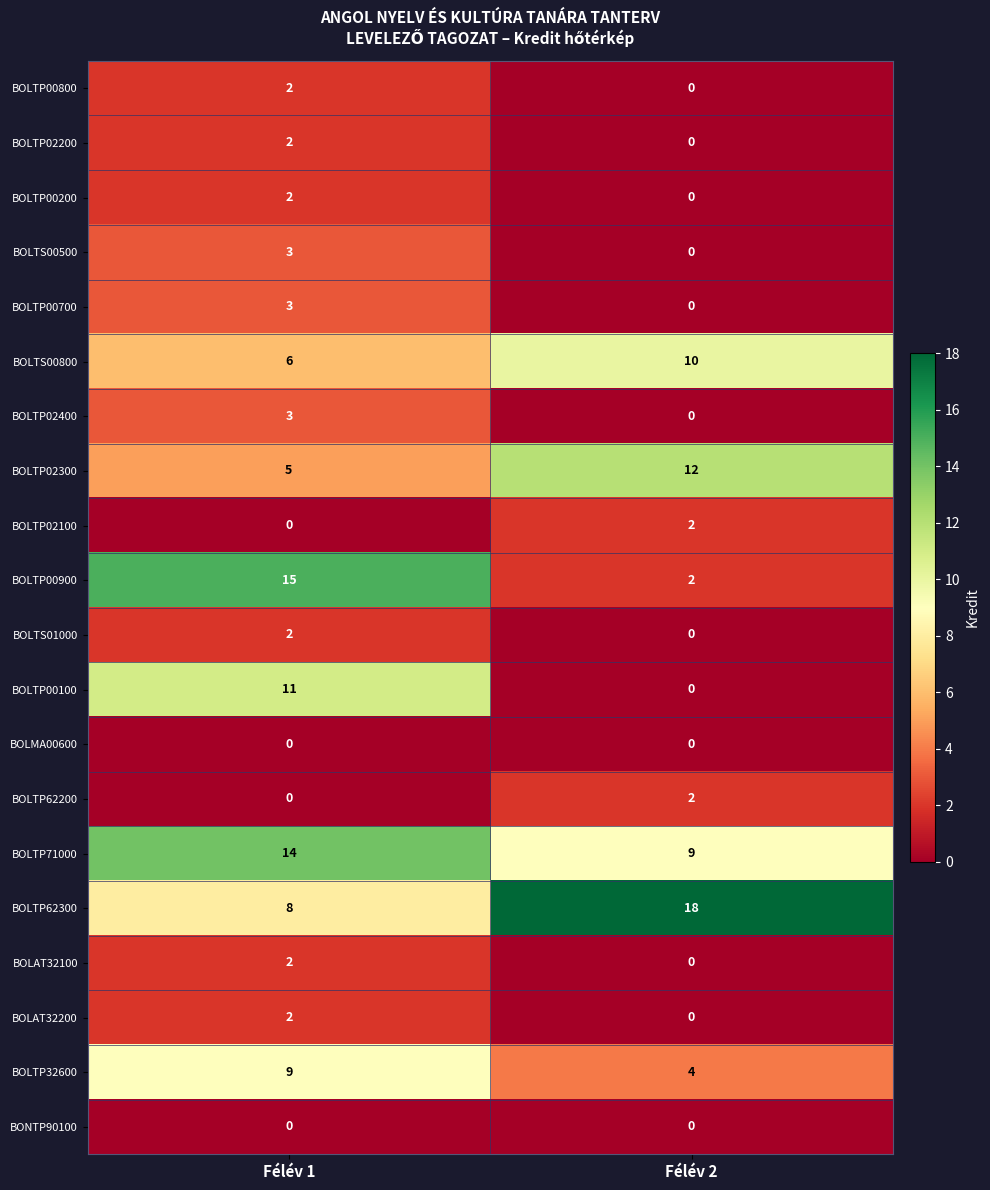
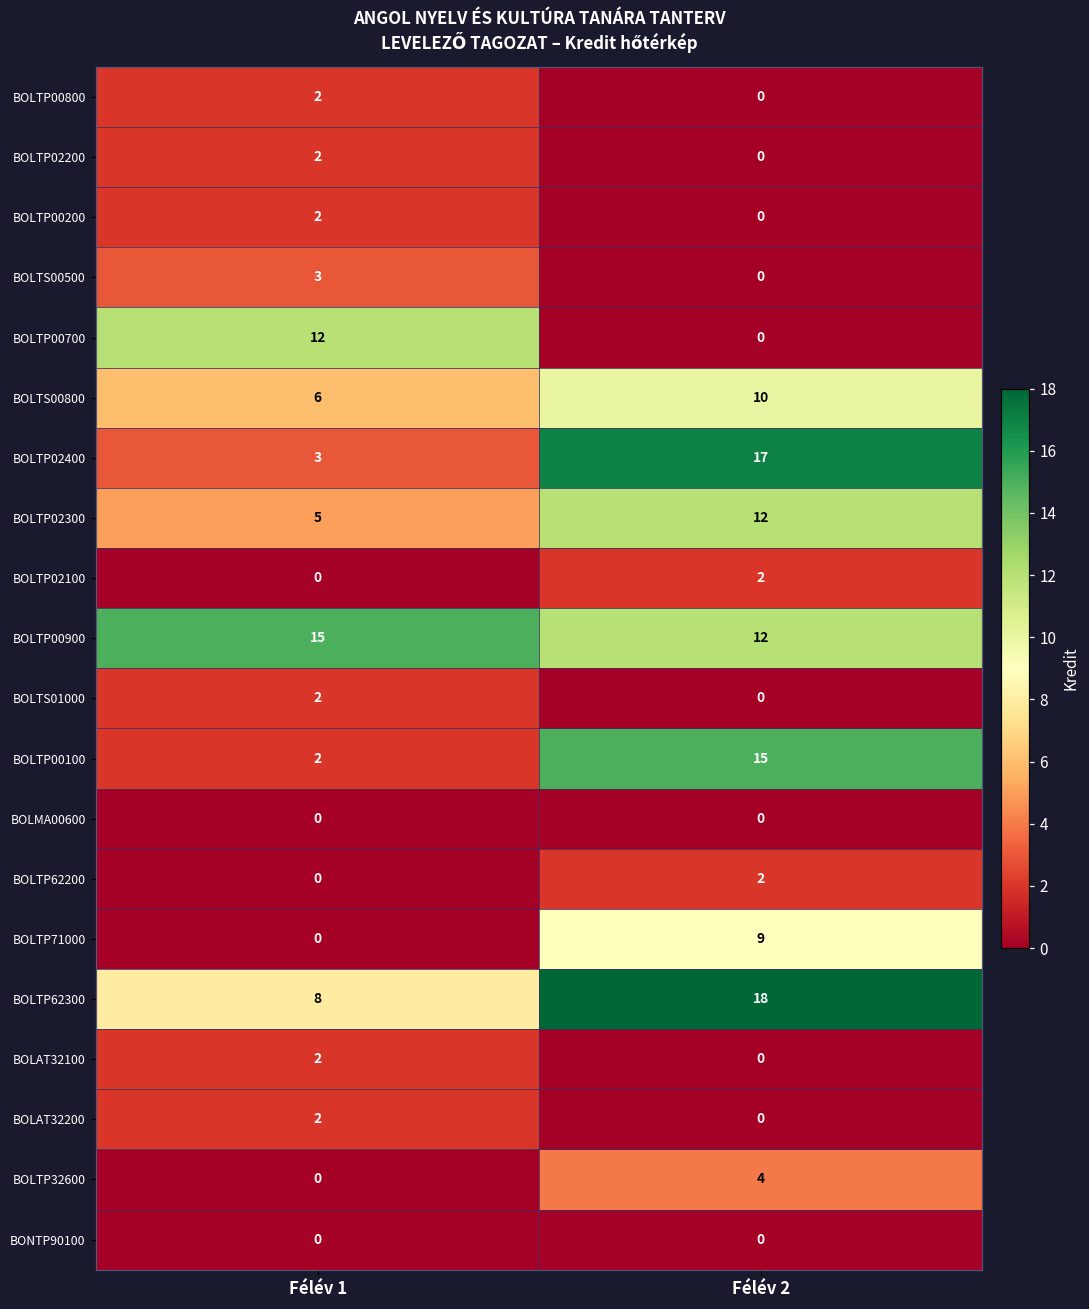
BOLTP00700, Félév 1: 3 -> 12
BOLTP02400, Félév 2: 0 -> 17
BOLTP00900, Félév 2: 2 -> 12
BOLTP00100, Félév 1: 11 -> 2
BOLTP00100, Félév 2: 0 -> 15
BOLTP71000, Félév 1: 14 -> 0
BOLTP32600, Félév 1: 9 -> 0
